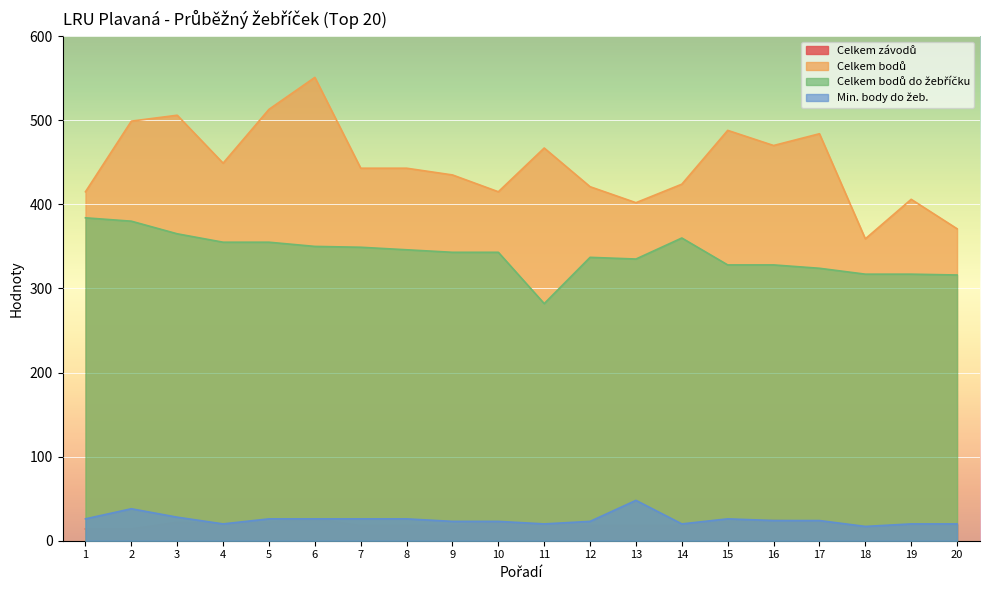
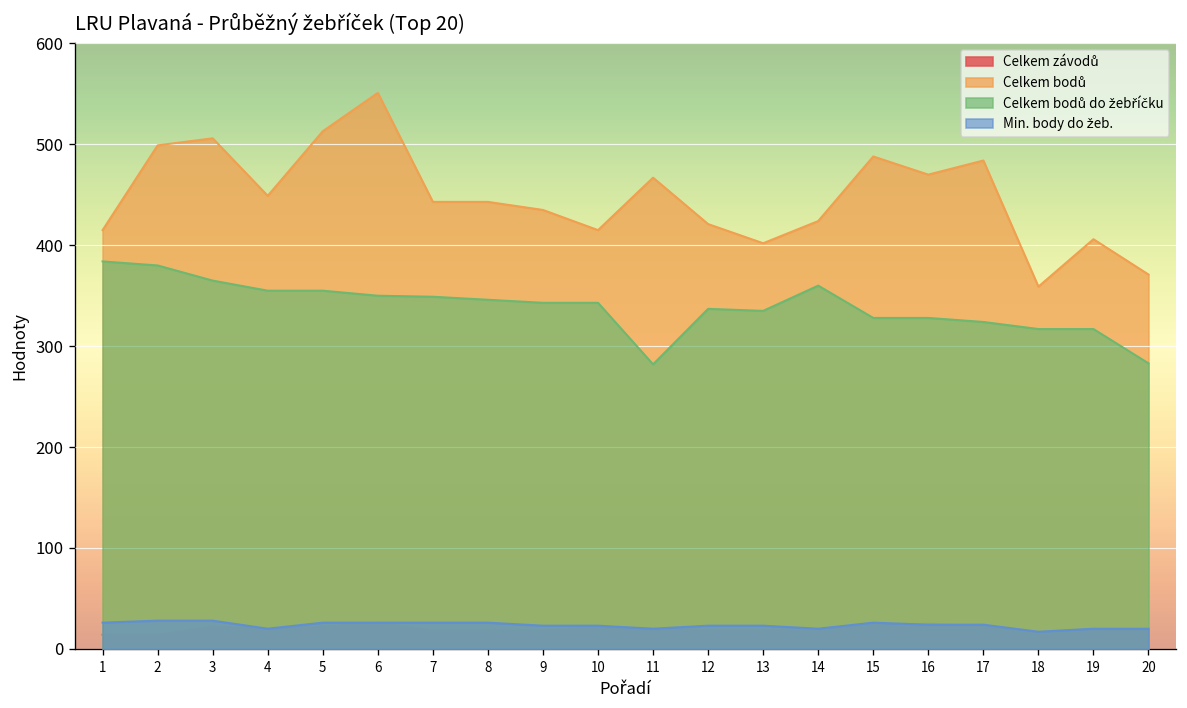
Min. body do žeb., 2: 40 -> 30
Min. body do žeb., 13: 50 -> 20
Celkem bodů do žebříčku, 20: 320 -> 280
